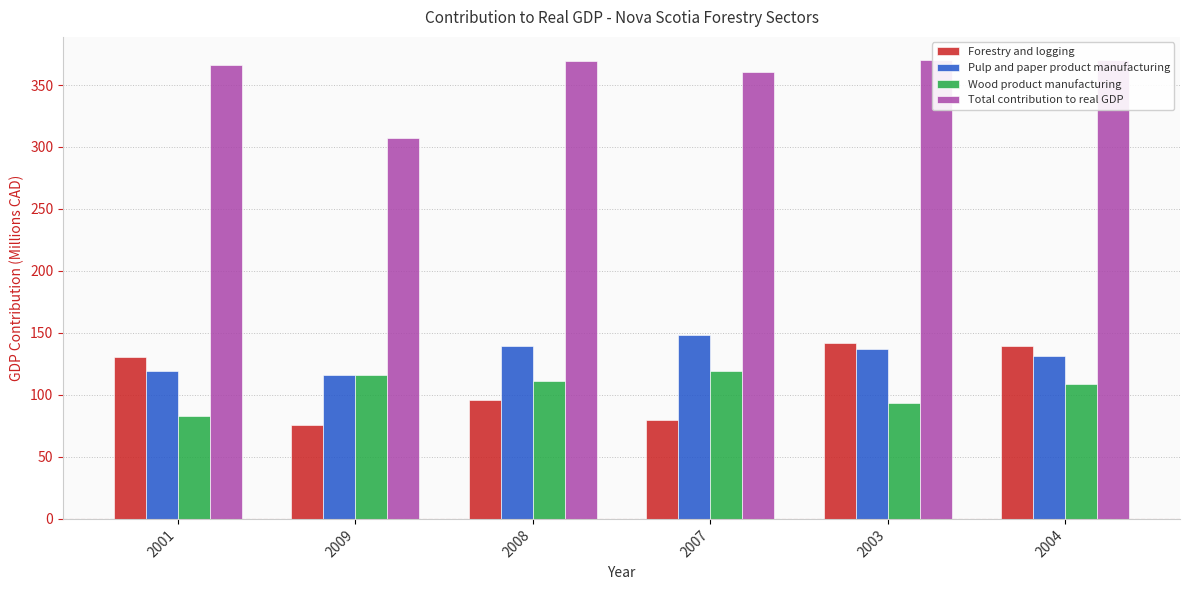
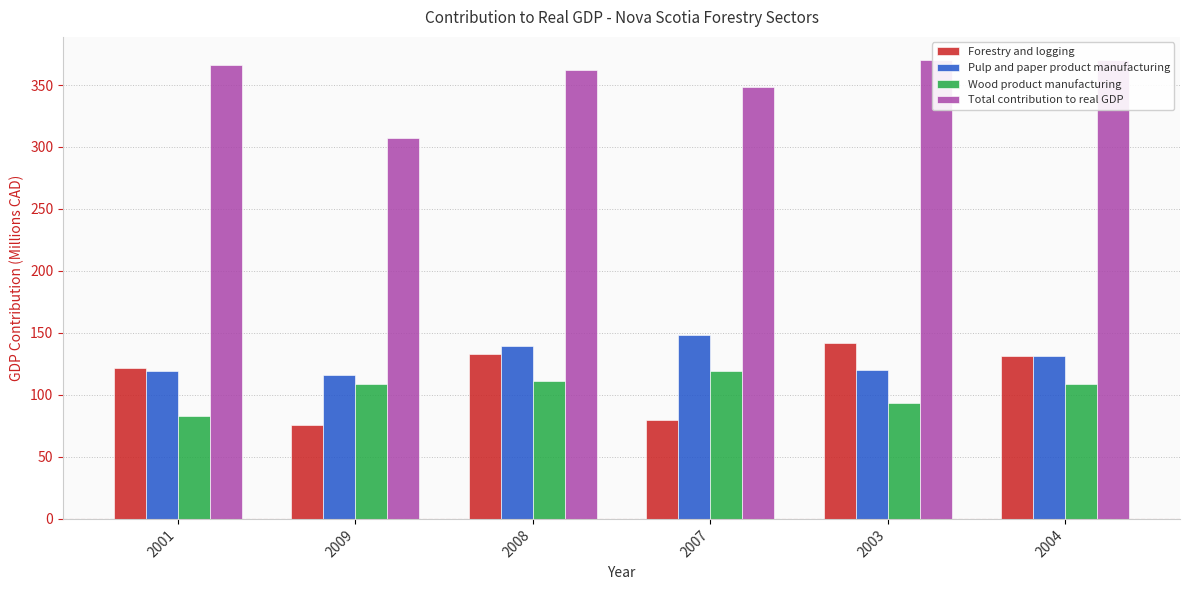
Forestry and logging, 2001: 131 -> 122
Wood product manufacturing, 2009: 116 -> 109
Forestry and logging, 2008: 96 -> 133
Total contribution to real GDP, 2008: 369 -> 362
Total contribution to real GDP, 2007: 361 -> 348
Pulp and paper product manufacturing, 2003: 137 -> 120
Forestry and logging, 2004: 139 -> 132
